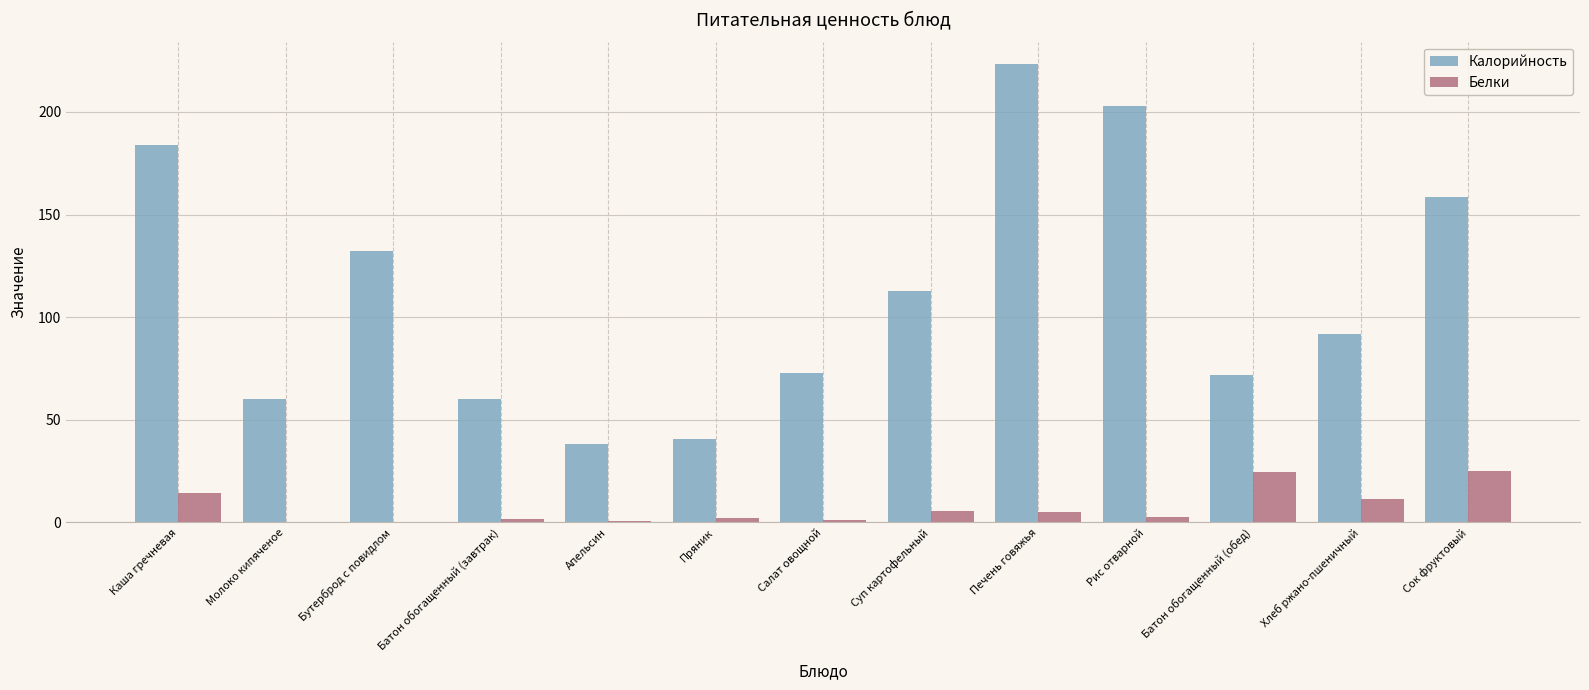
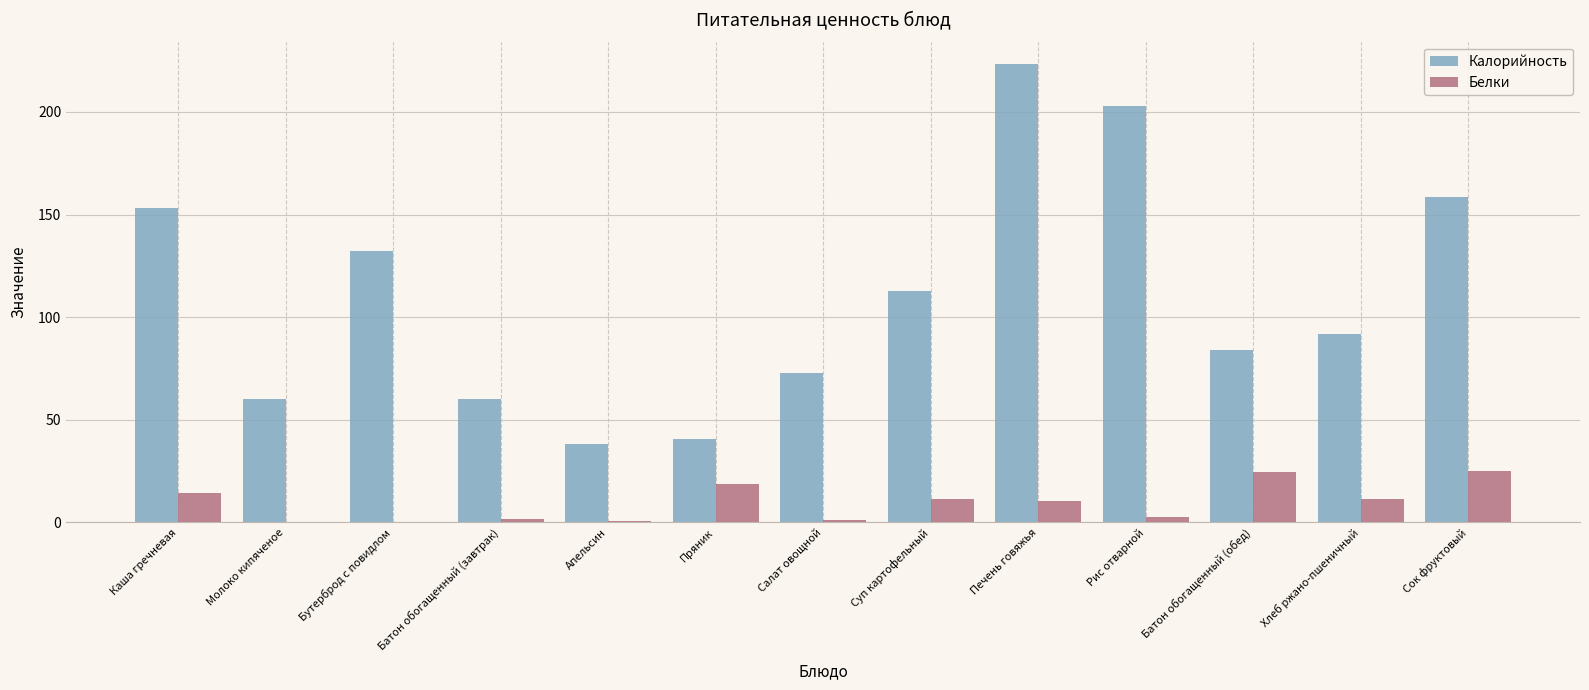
Калорийность, Каша гречневая: 184 -> 153
Белки, Пряник: 2 -> 19
Белки, Суп картофельный: 5 -> 11
Белки, Печень говяжья: 5 -> 11
Калорийность, Батон обогащенный (обед): 72 -> 84
